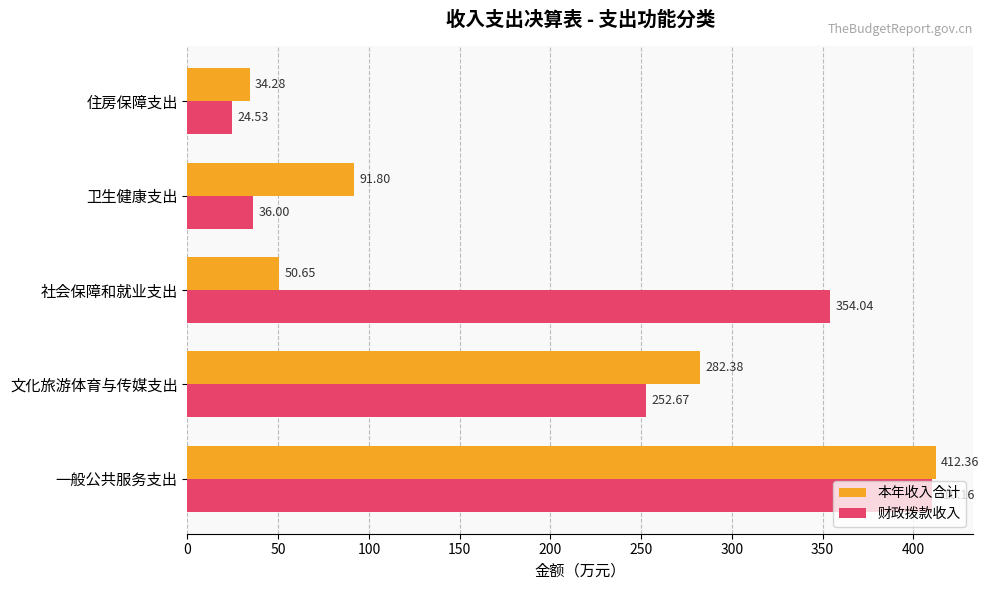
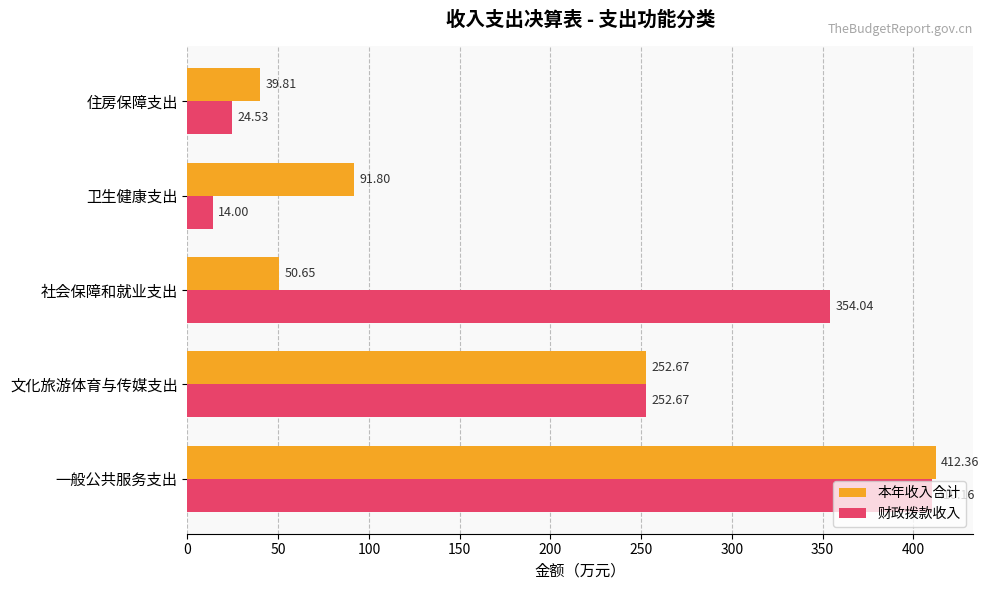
本年收入合计, 住房保障支出: 34.28 -> 39.81
财政拨款收入, 卫生健康支出: 36.00 -> 14.00
本年收入合计, 文化旅游体育与传媒支出: 282.38 -> 252.67
